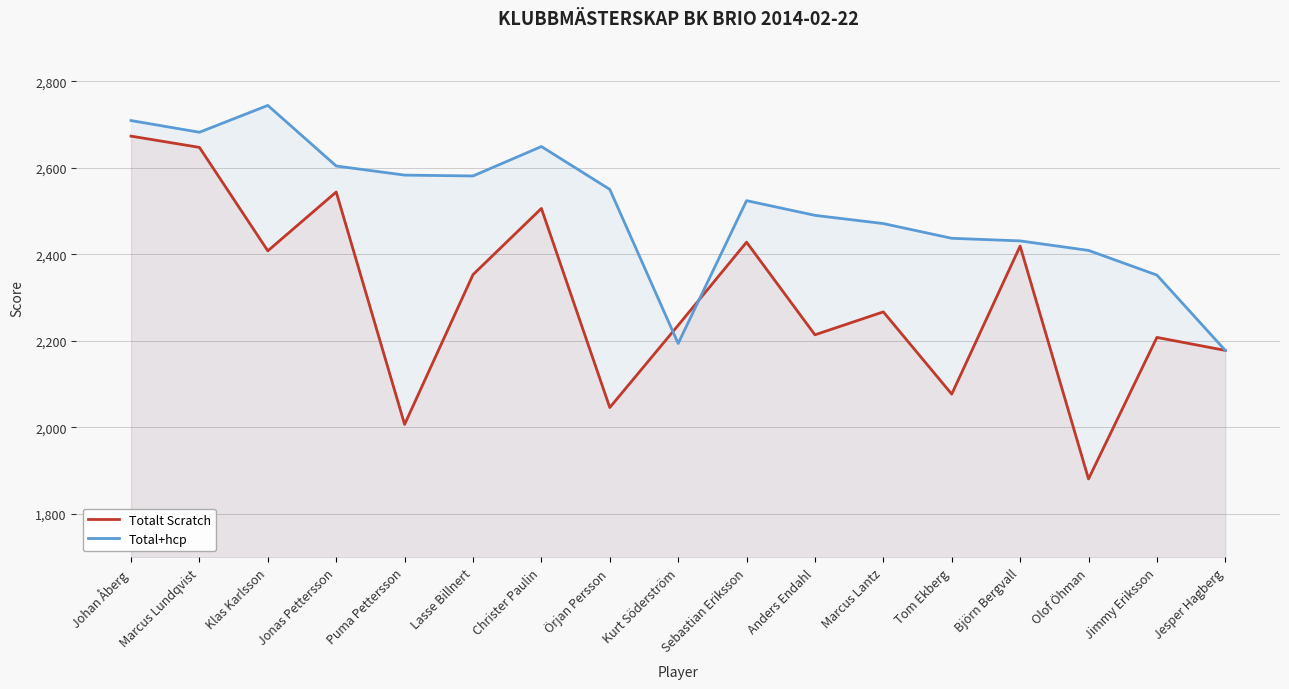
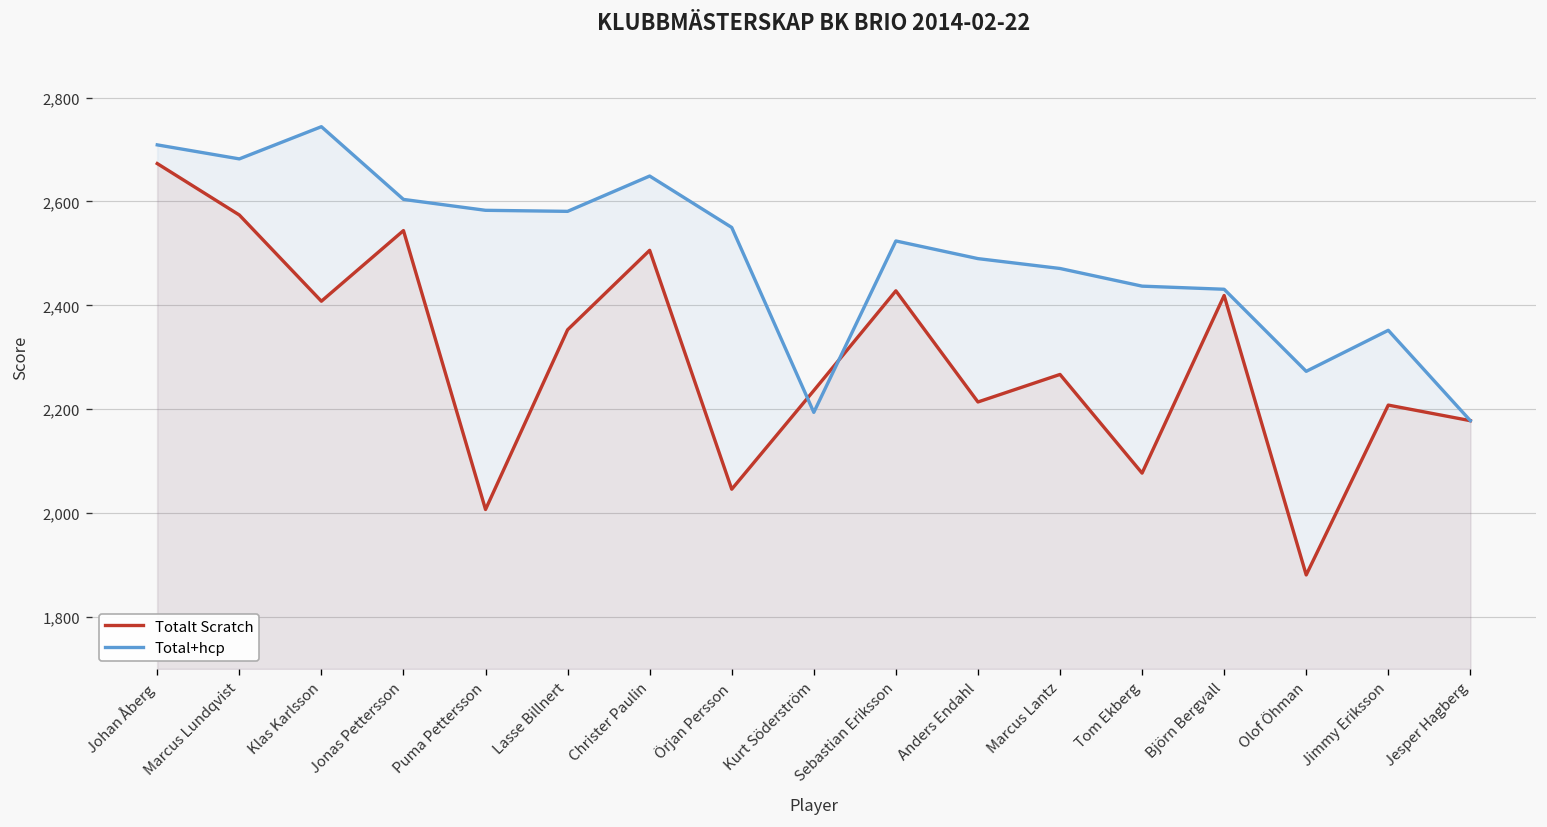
Totalt Scratch, Marcus Lundqvist: 2,650 -> 2,570
Total+hcp, Olof Öhman: 2,410 -> 2,270
